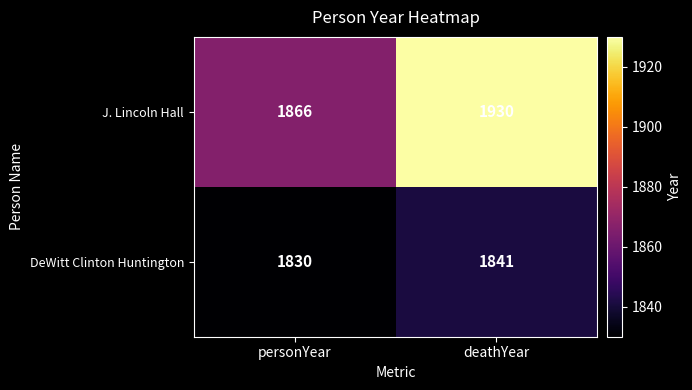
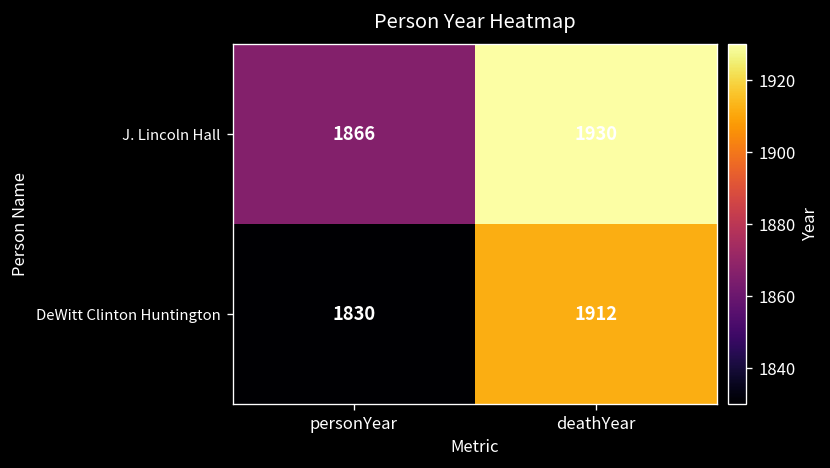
DeWitt Clinton Huntington, deathYear: 1841 -> 1912
